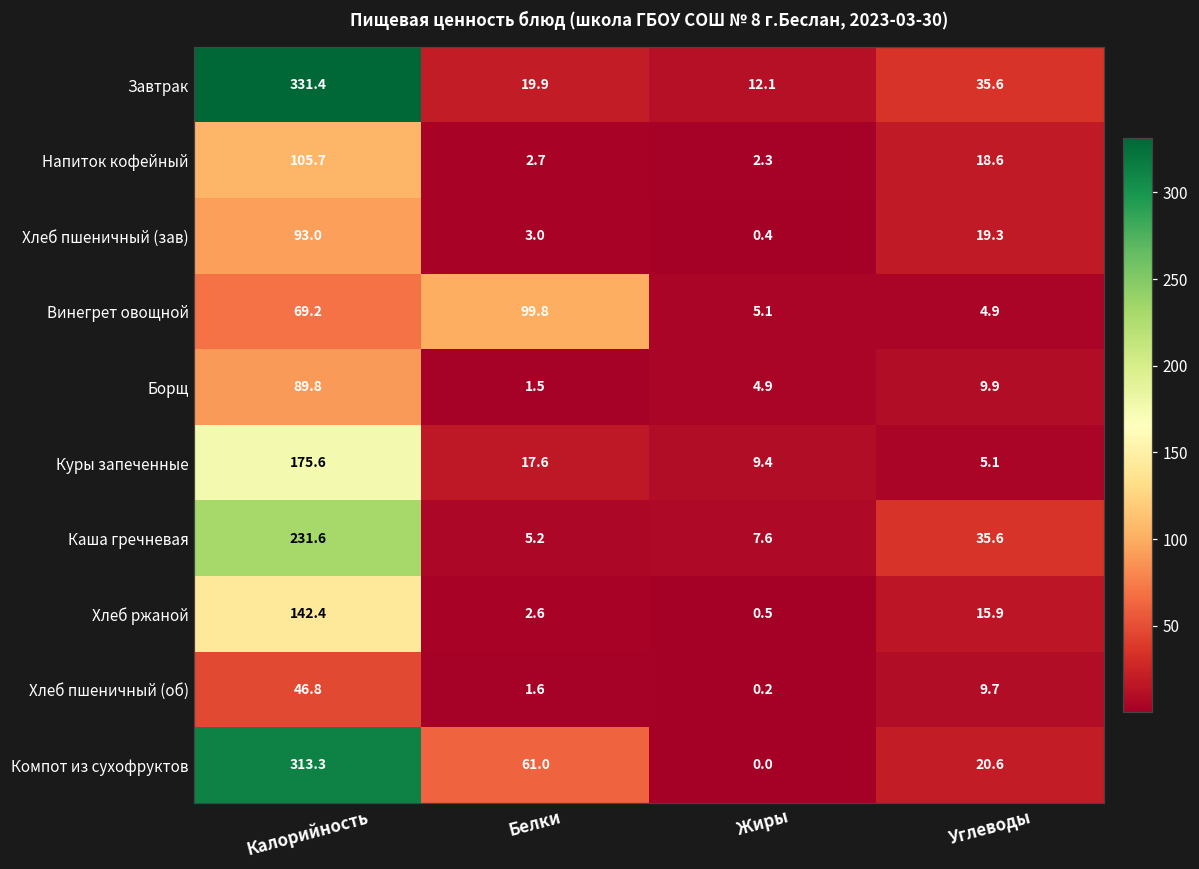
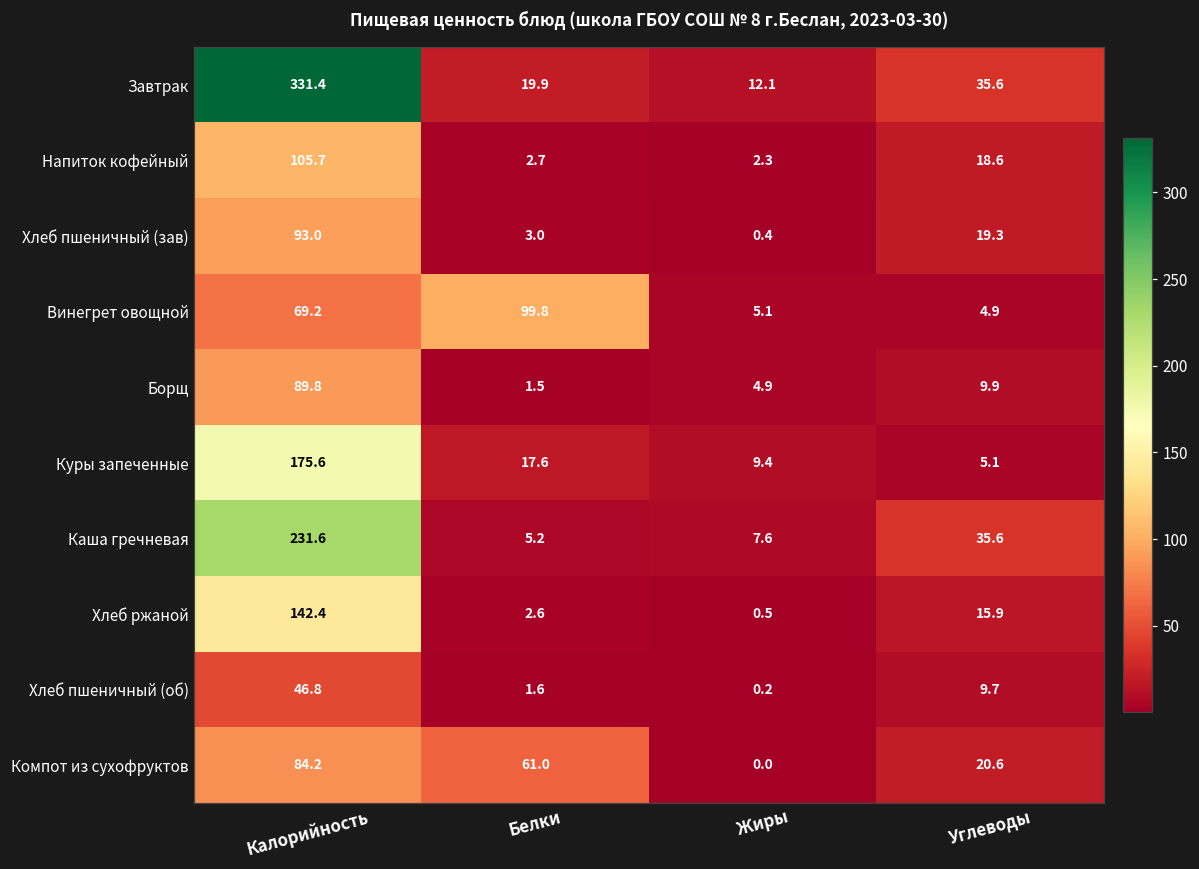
Компот из сухофруктов, Калорийность: 313.3 -> 84.2
